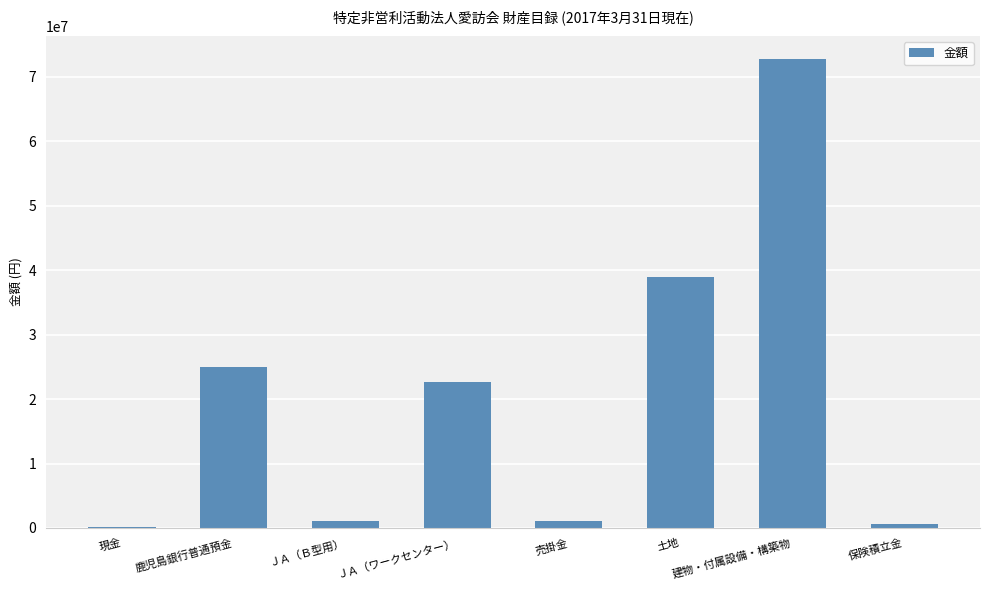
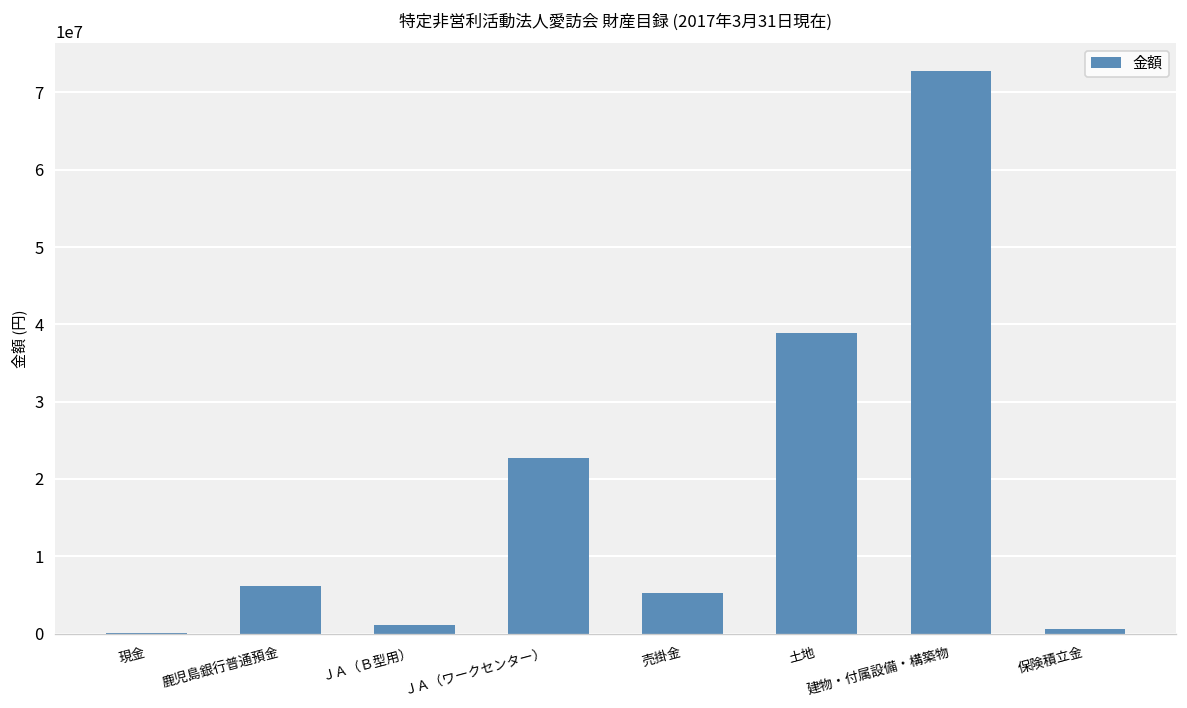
鹿児島銀行普通預金: 25000000 -> 6000000
売掛金: 1000000 -> 5000000
